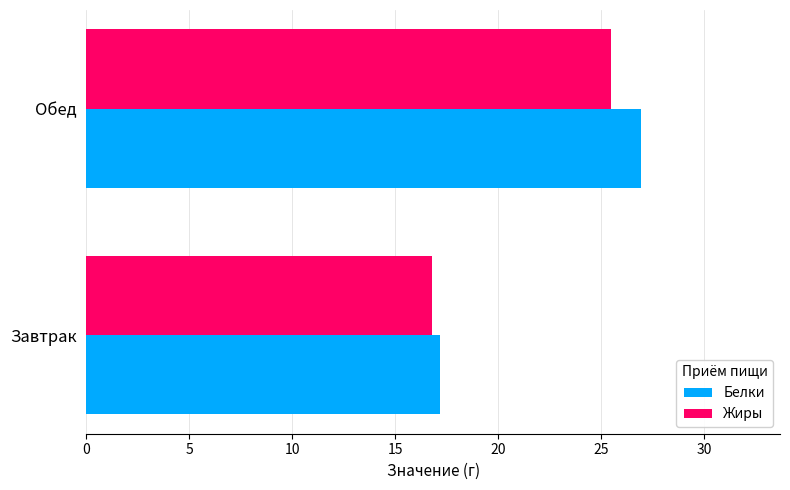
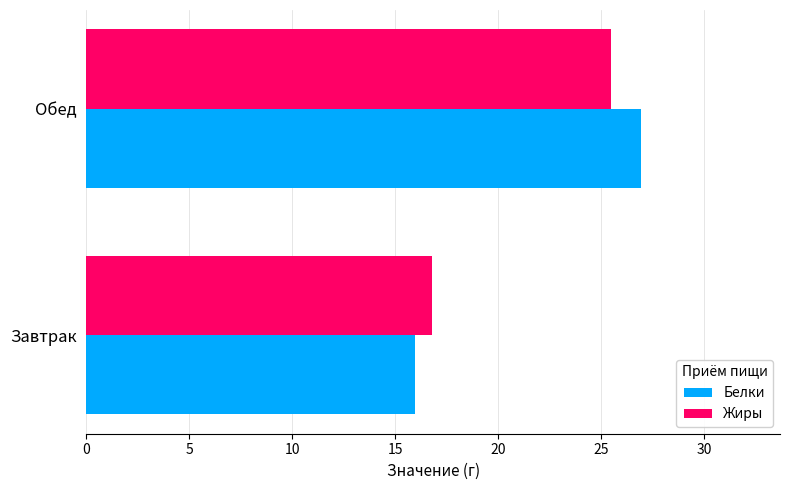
Белки, Завтрак: 17.2 -> 16.0
